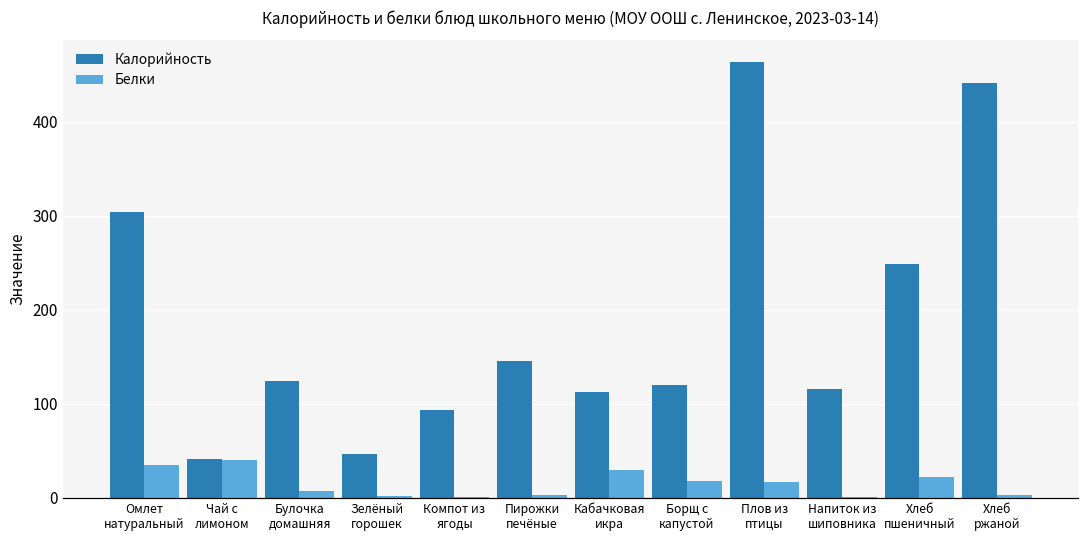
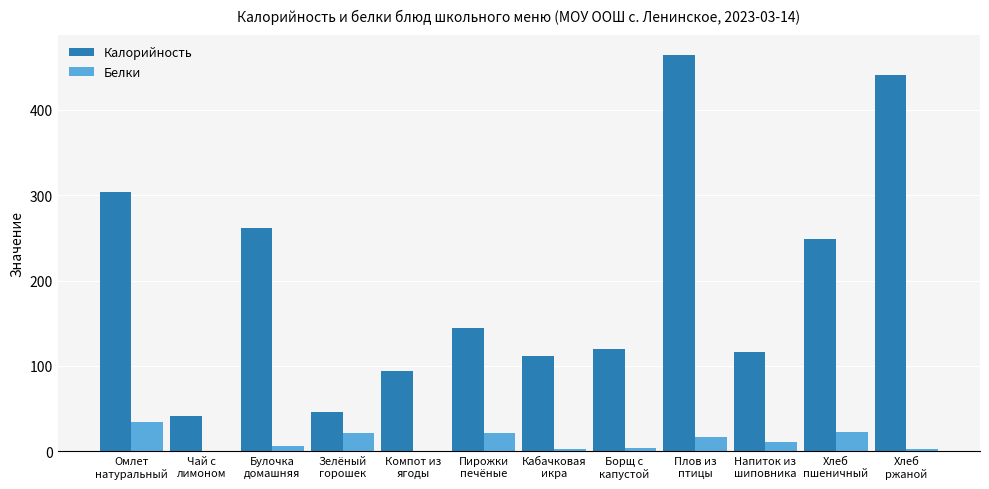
Белки, Чай с лимоном: 40 -> 0
Калорийность, Булочка домашняя: 120 -> 260
Белки, Зелёный горошек: 0 -> 20
Белки, Пирожки печёные: 0 -> 20
Белки, Кабачковая икра: 30 -> 0
Белки, Борщ с капустой: 20 -> 0
Белки, Напиток из шиповника: 0 -> 10
